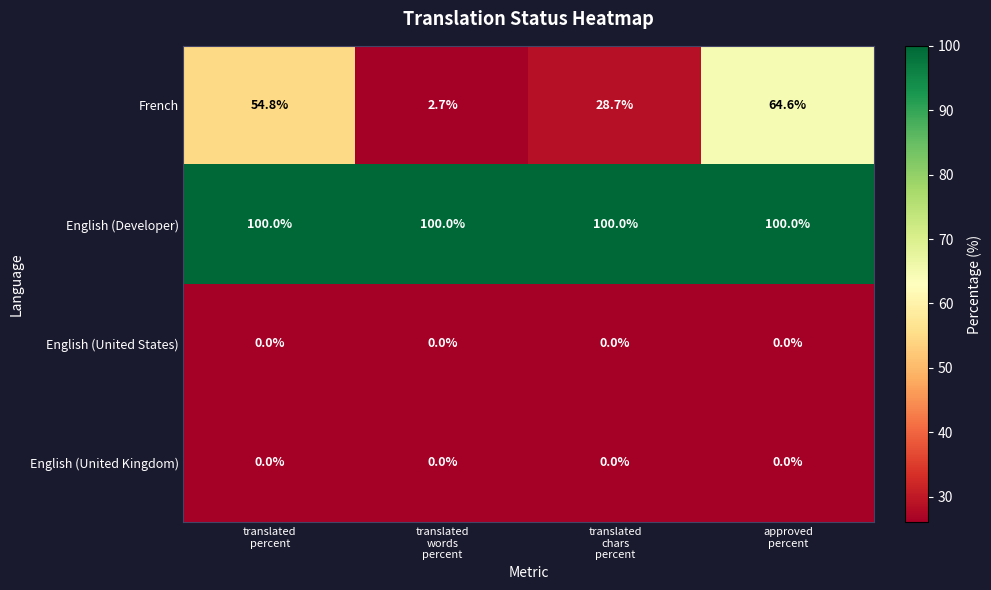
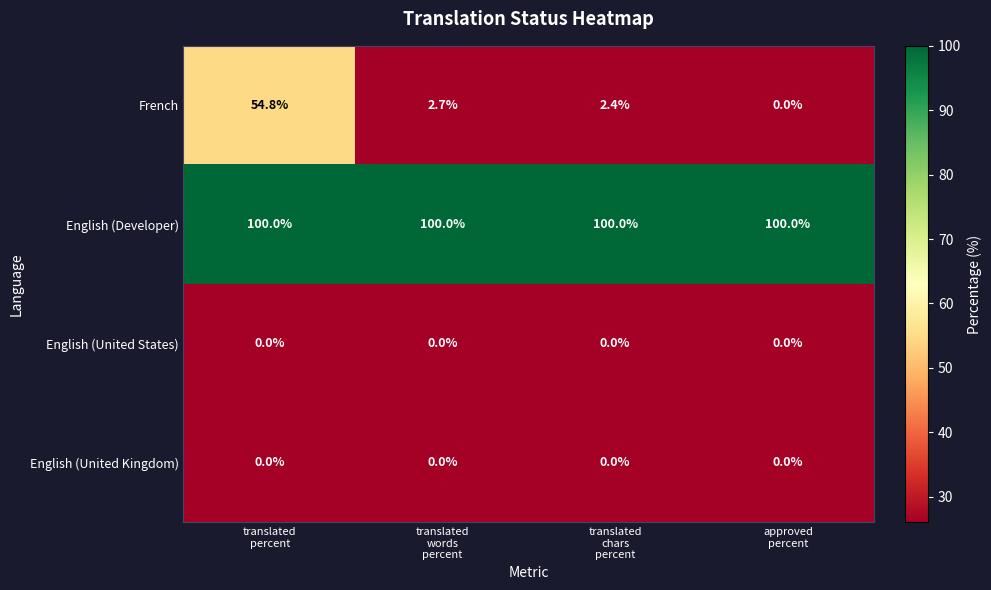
French, translated chars percent: 28.7% -> 2.4%
French, approved percent: 64.6% -> 0.0%
